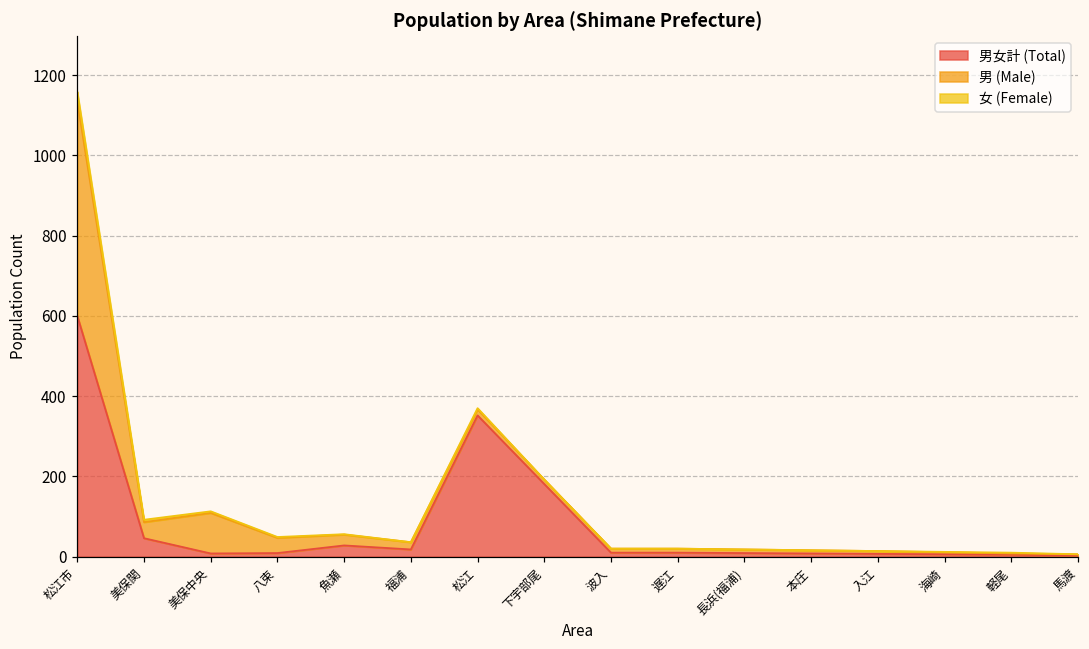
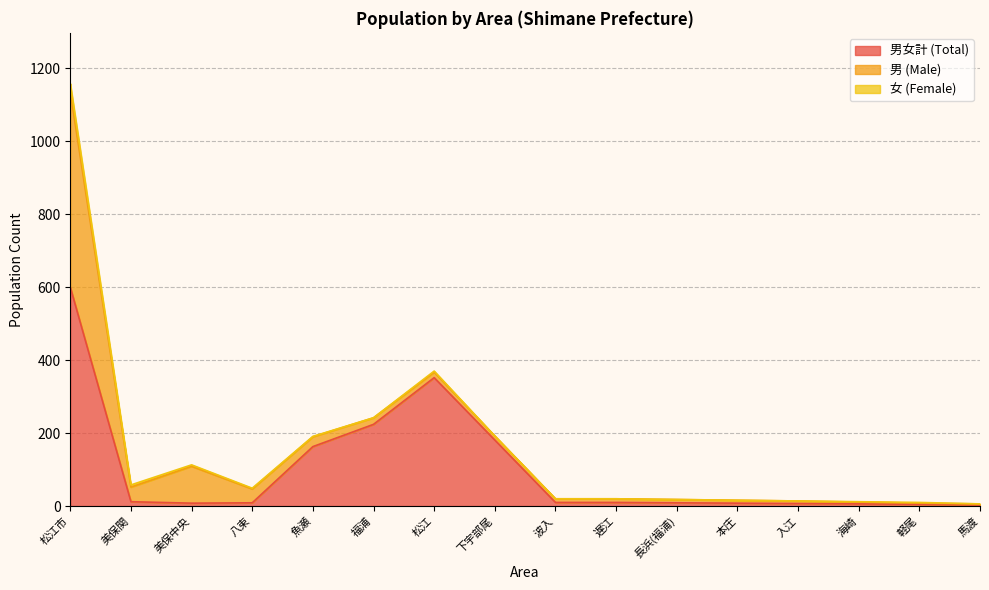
男女計 (Total), 美保関: 50 -> 10
男女計 (Total), 魚瀬: 30 -> 160
男女計 (Total), 福浦: 20 -> 220
